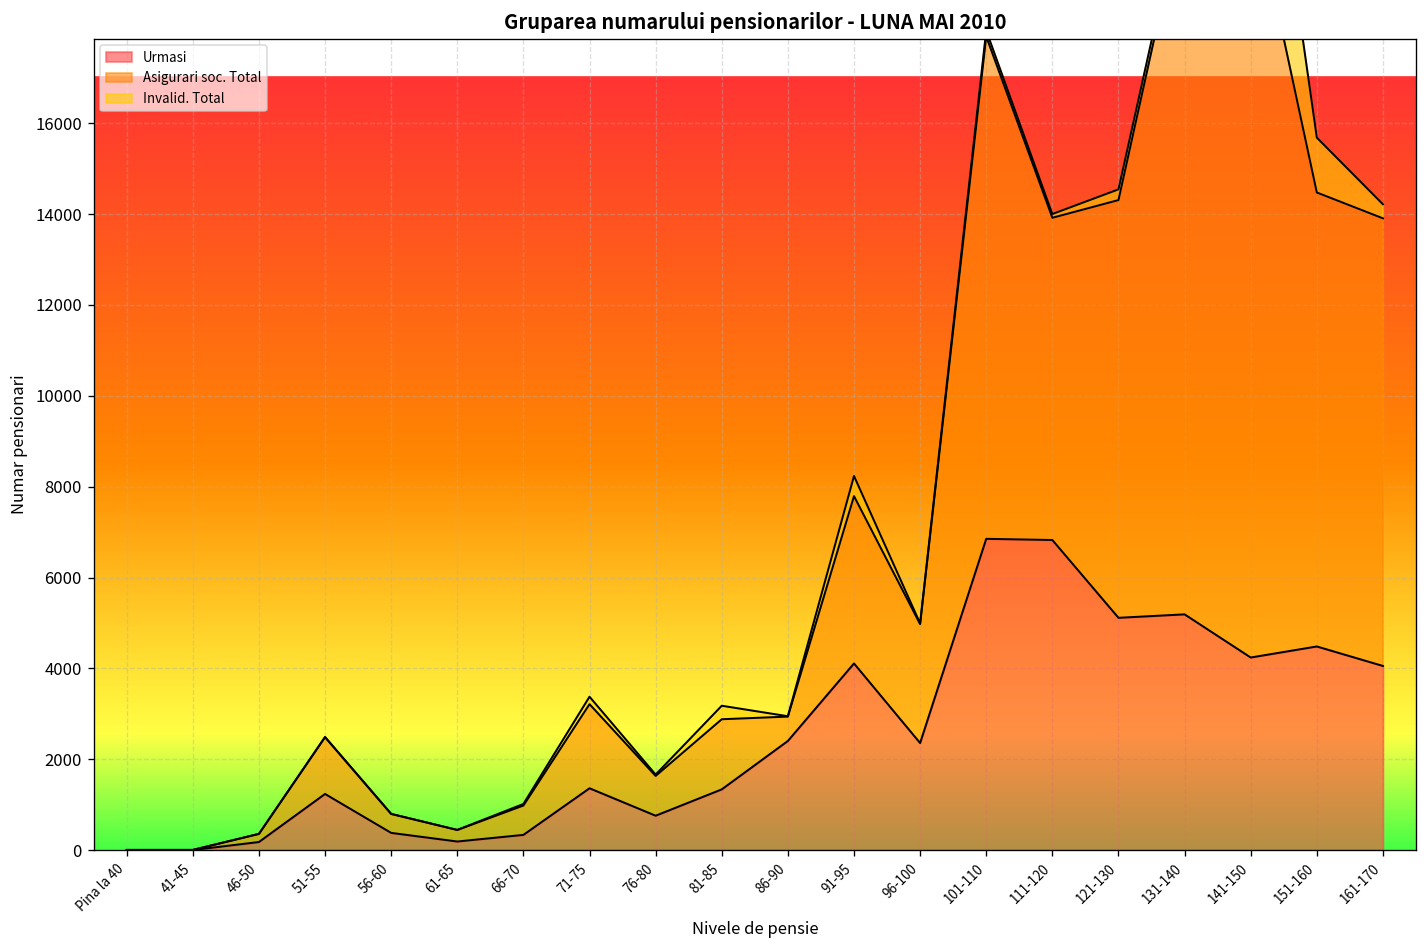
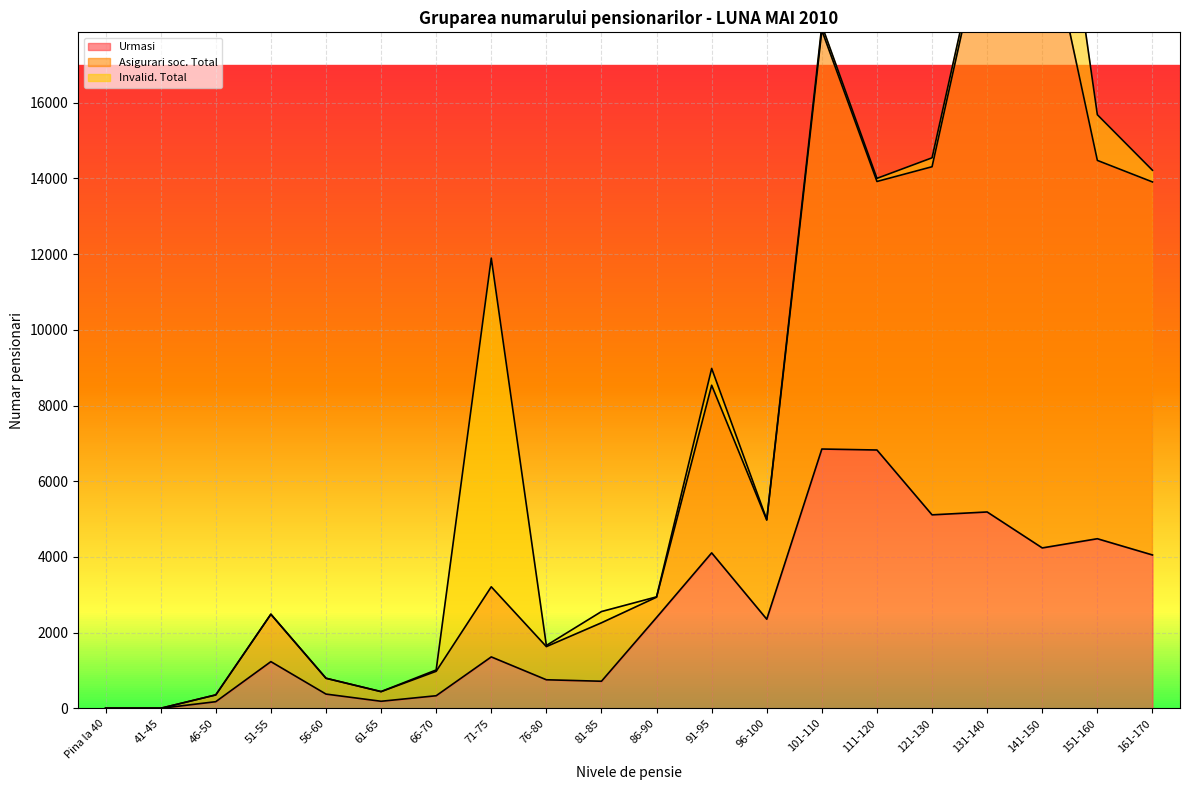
Invalid. Total, 71-75: 200 -> 8700
Urmasi, 81-85: 1300 -> 700
Asigurari soc. Total, 91-95: 3700 -> 4400
